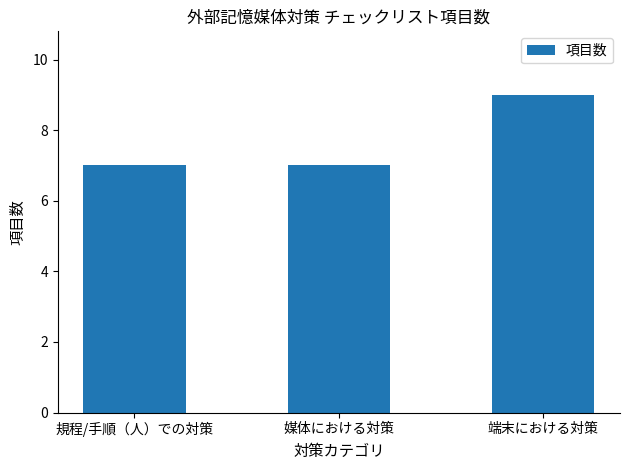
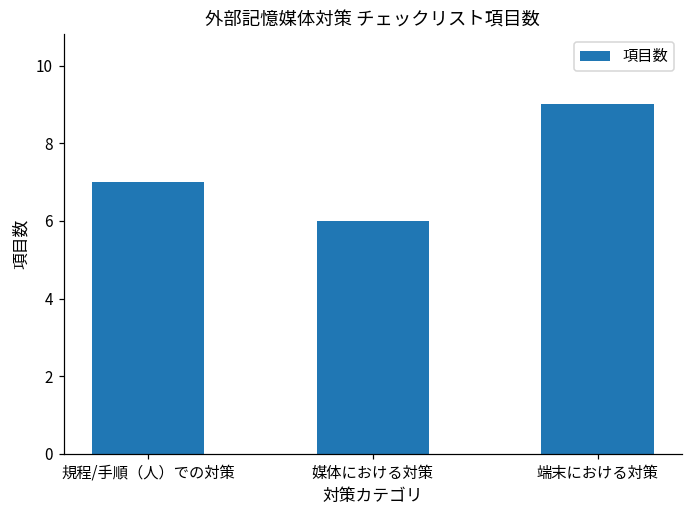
媒体における対策: 7 -> 6
